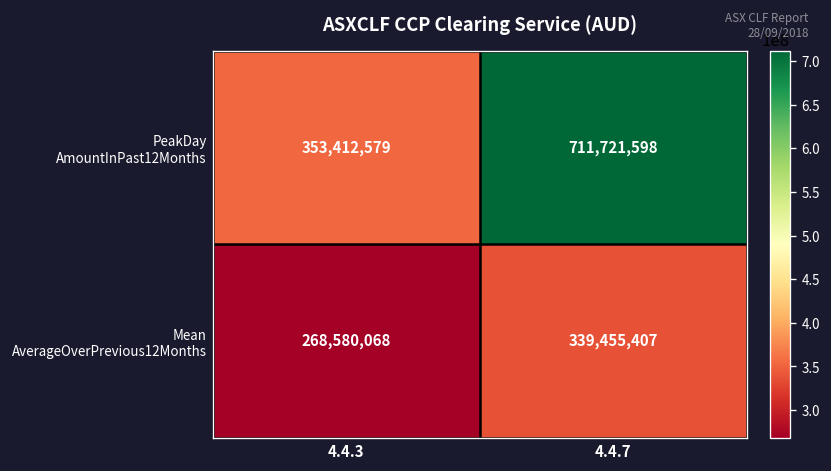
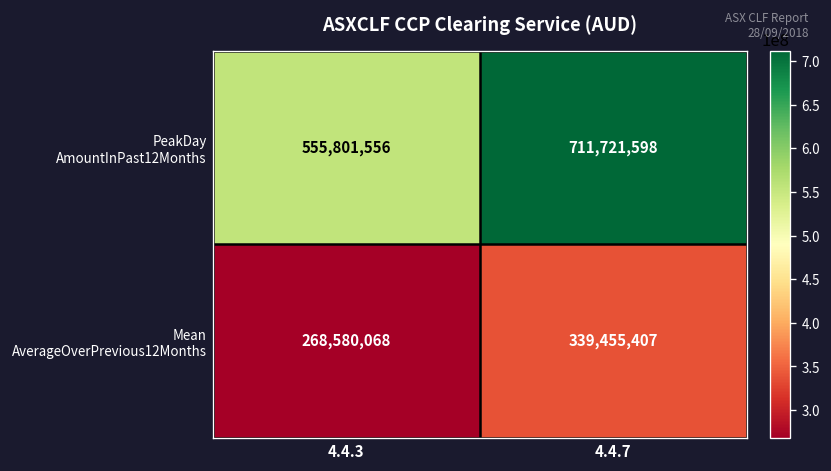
PeakDay AmountInPast12Months, 4.4.3: 353,412,579 -> 555,801,556
